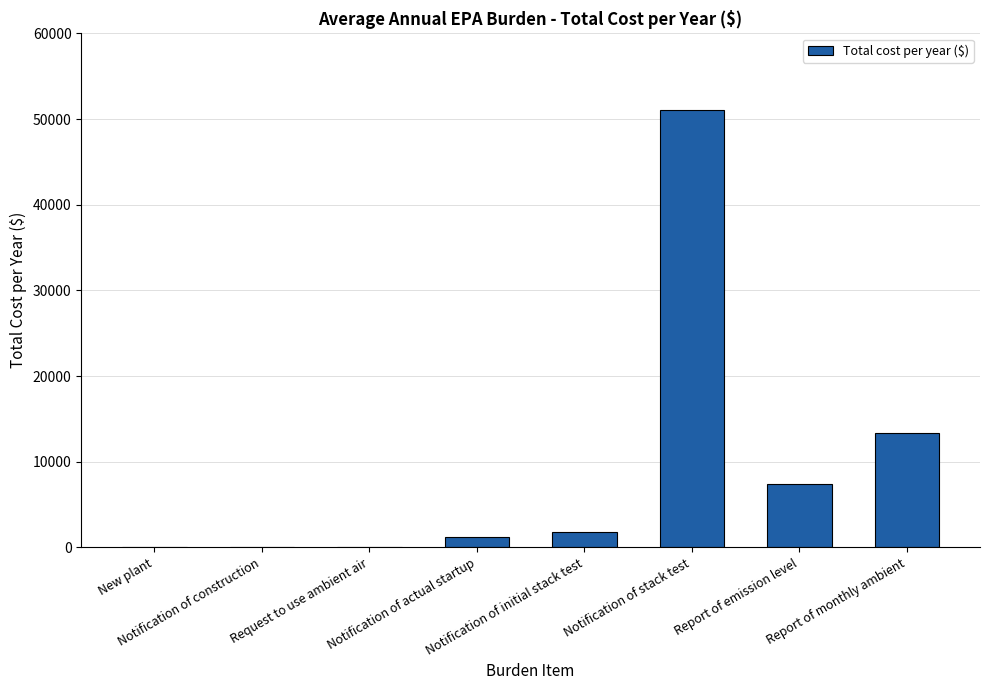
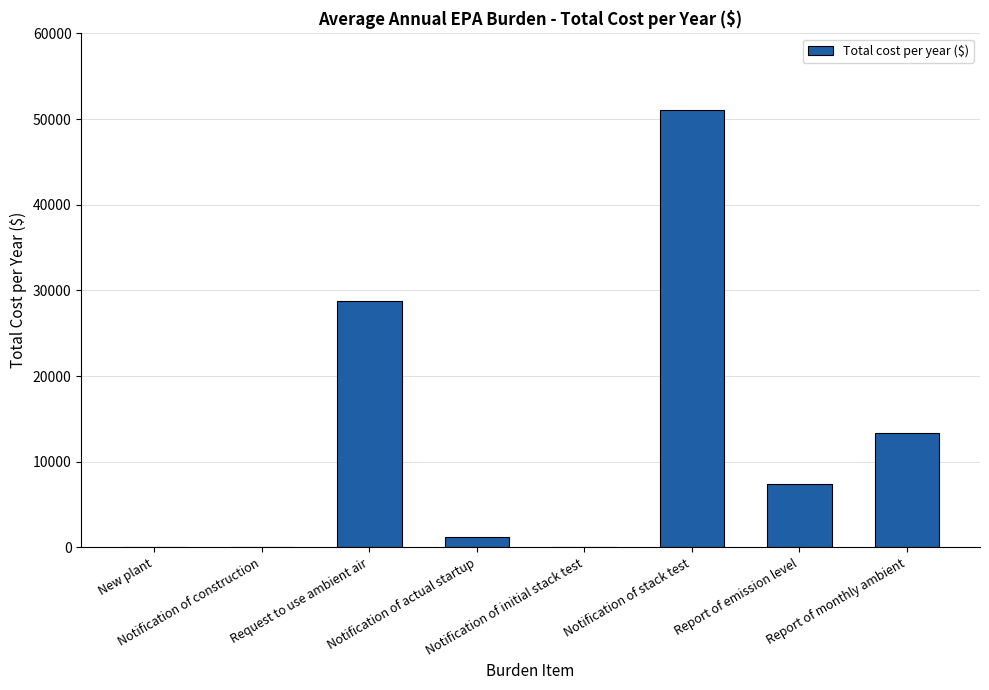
Request to use ambient air: 0 -> 29000
Notification of initial stack test: 2000 -> 0
